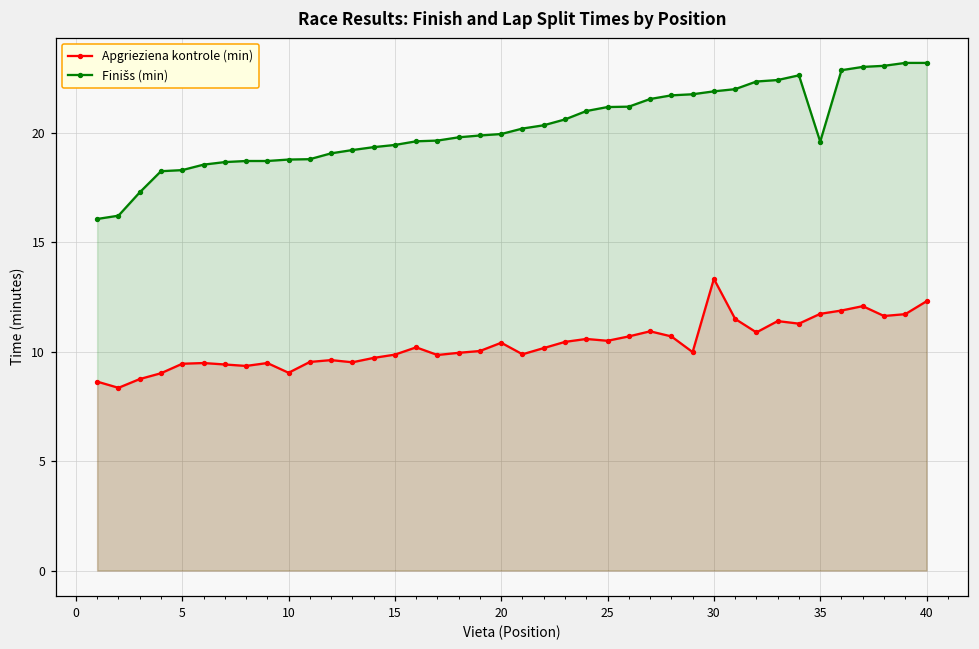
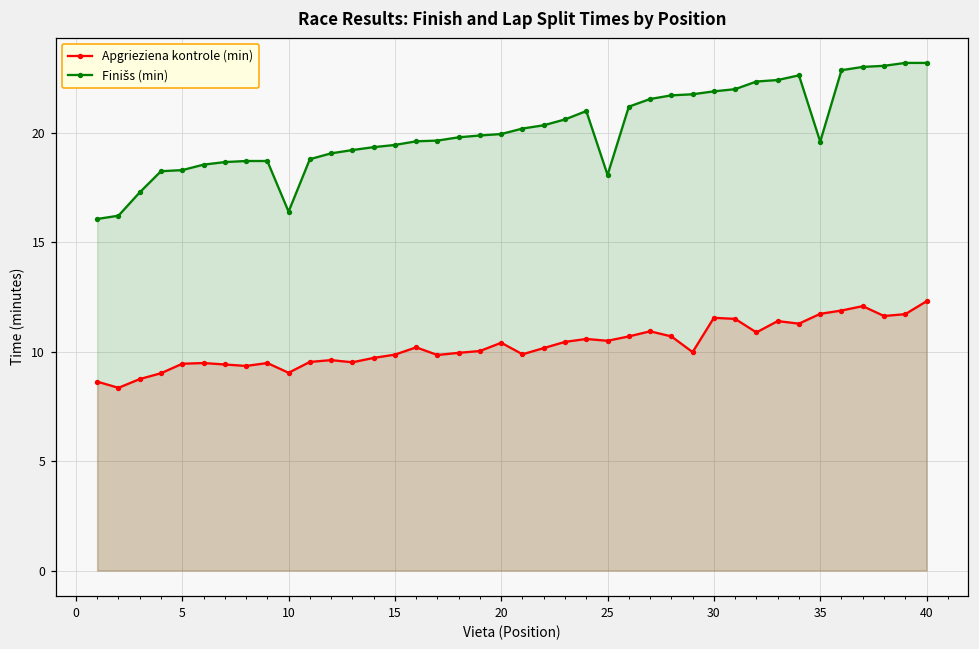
Finišs (min), 10: 18.8 -> 16.4
Finišs (min), 25: 21.2 -> 18.1
Apgrieziena kontrole (min), 30: 13.3 -> 11.6
